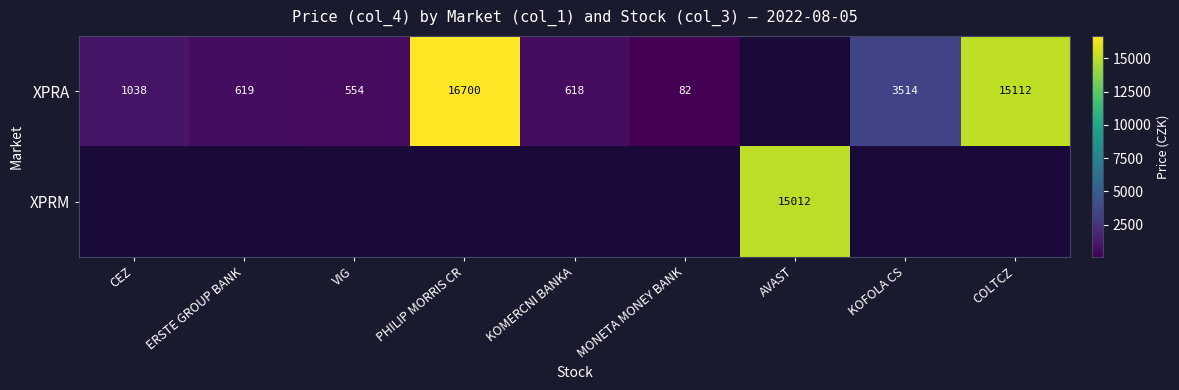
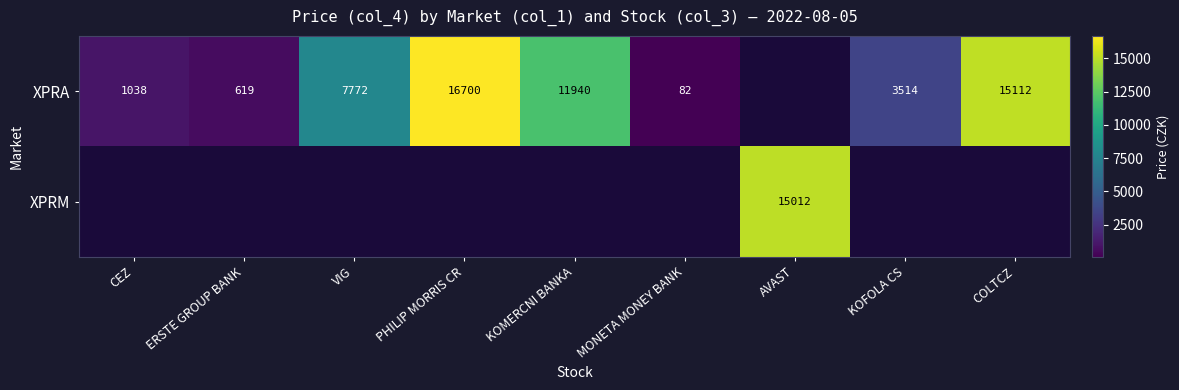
XPRA, VIG: 554 -> 7772
XPRA, KOMERCNI BANKA: 618 -> 11940
